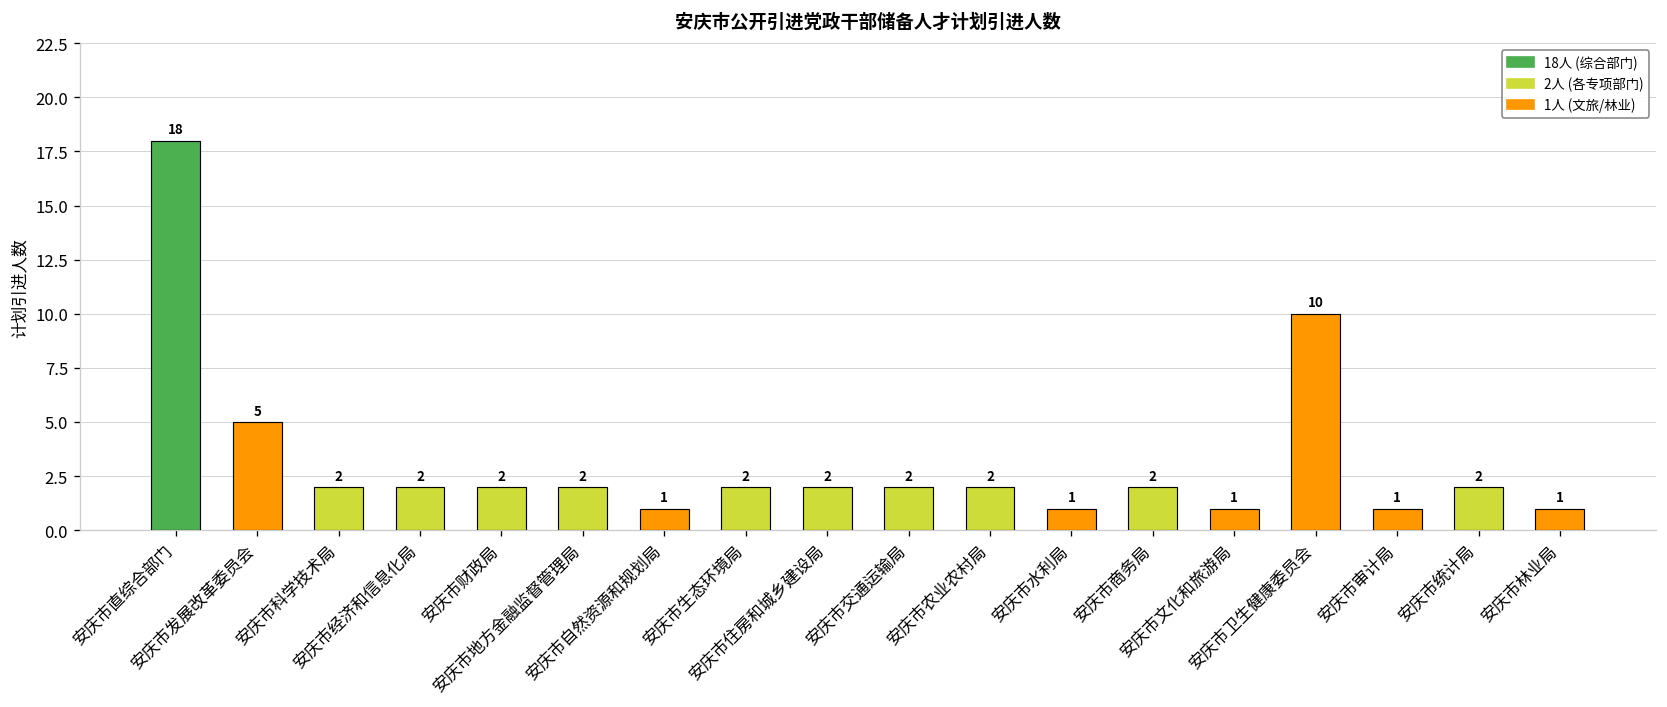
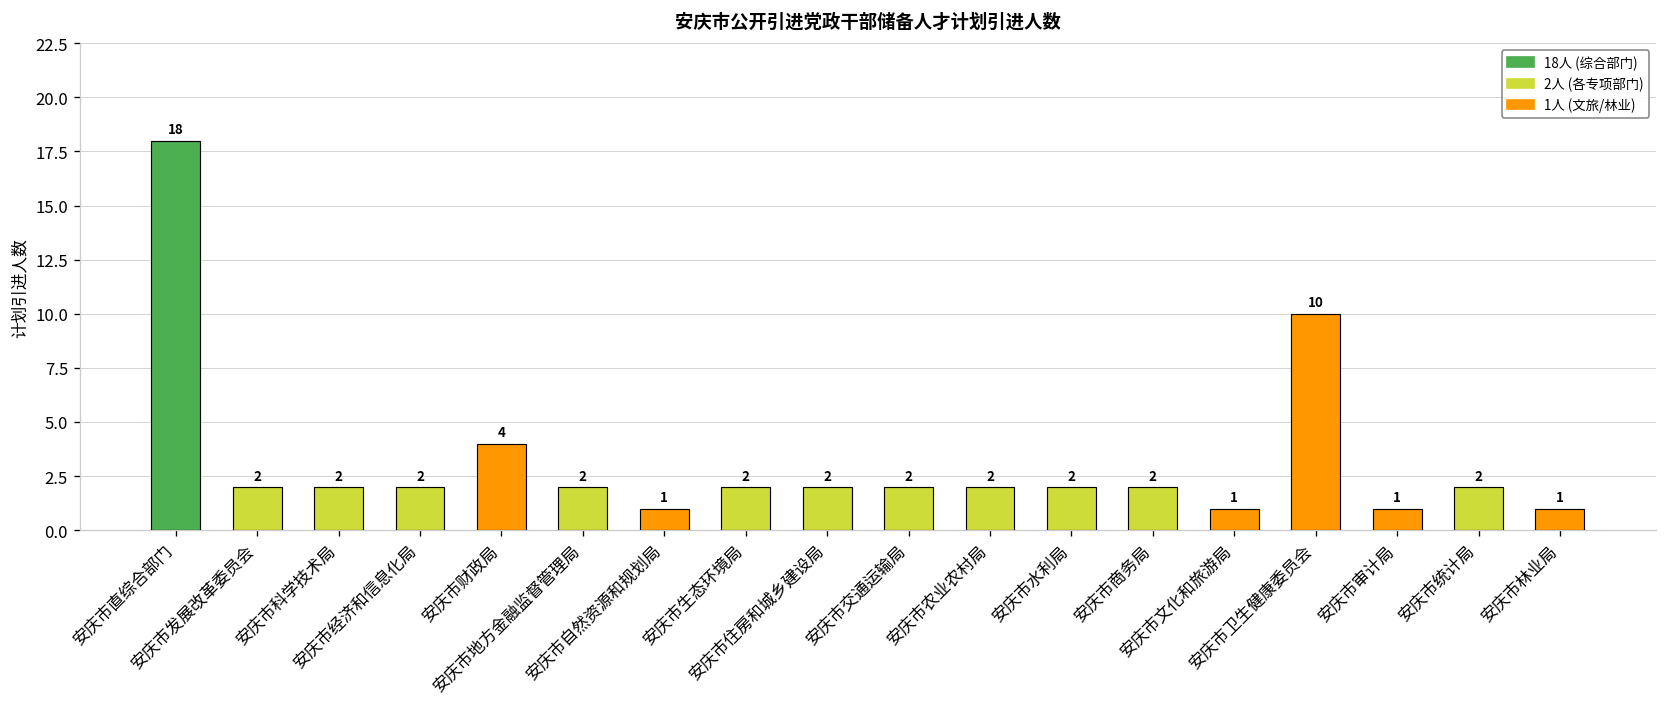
安庆市发展改革委员会: 5 -> 2
安庆市财政局: 2 -> 4
安庆市水利局: 1 -> 2
